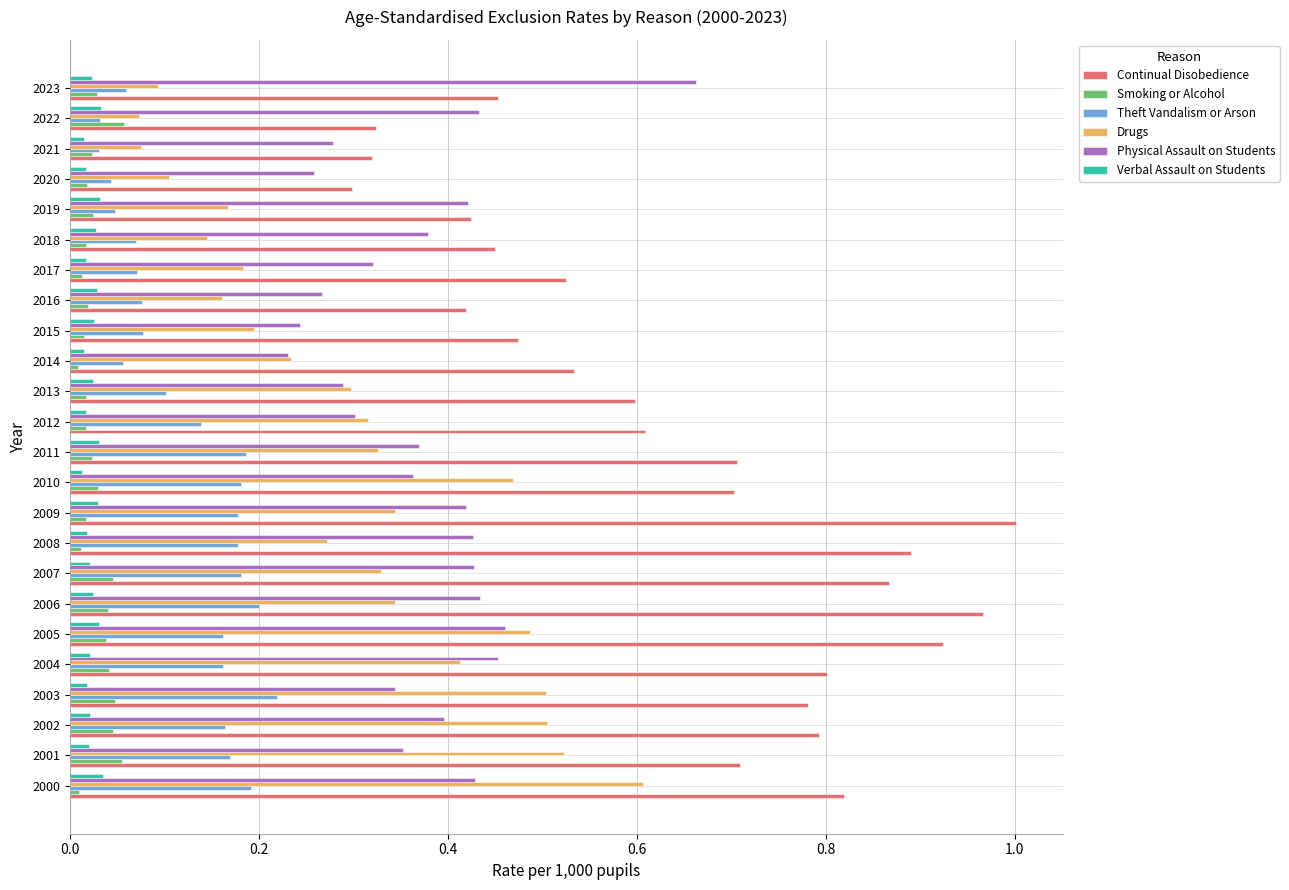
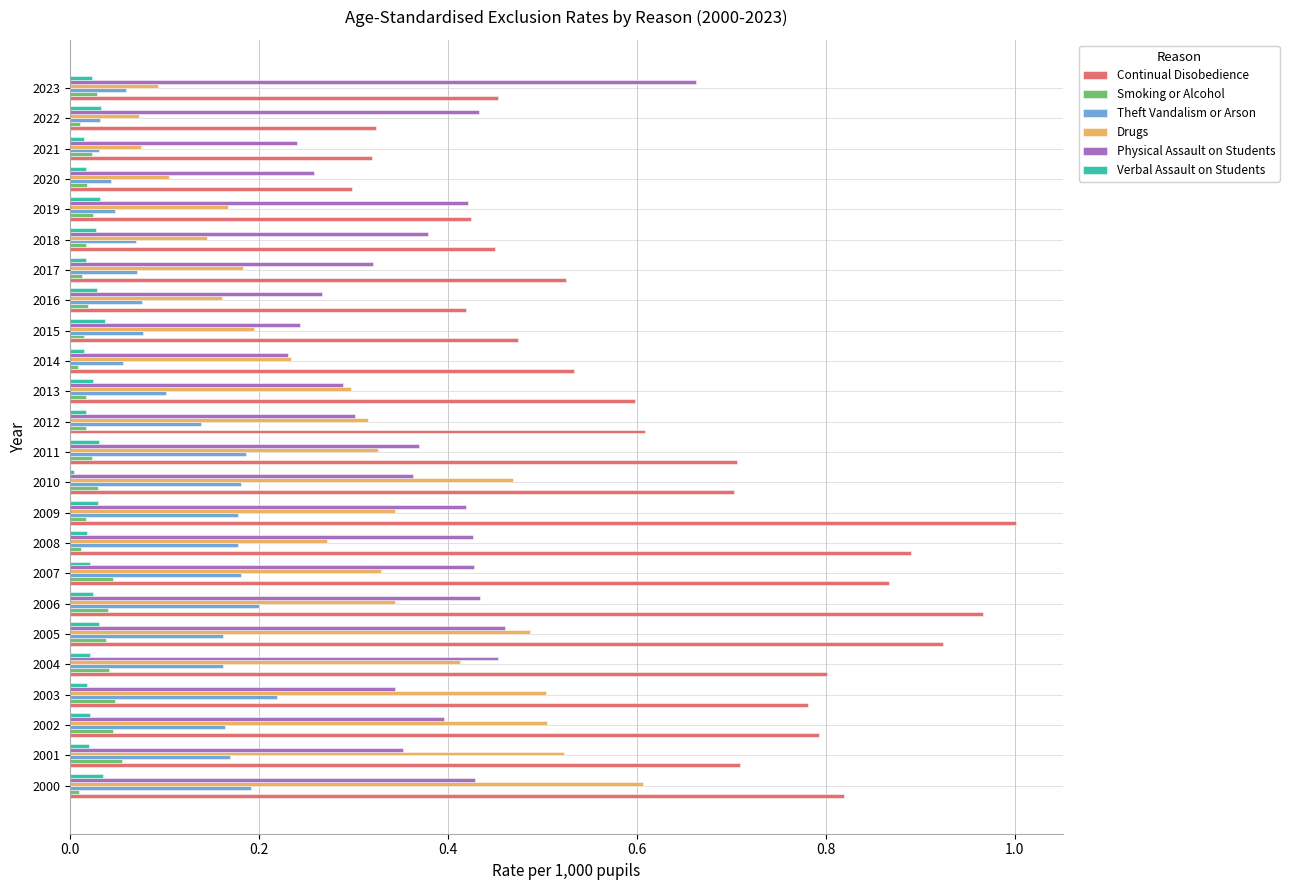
Smoking or Alcohol, 2022: 0.06 -> 0.01
Physical Assault on Students, 2021: 0.28 -> 0.24
Verbal Assault on Students, 2015: 0.03 -> 0.04
Verbal Assault on Students, 2010: 0.01 -> 0.00
